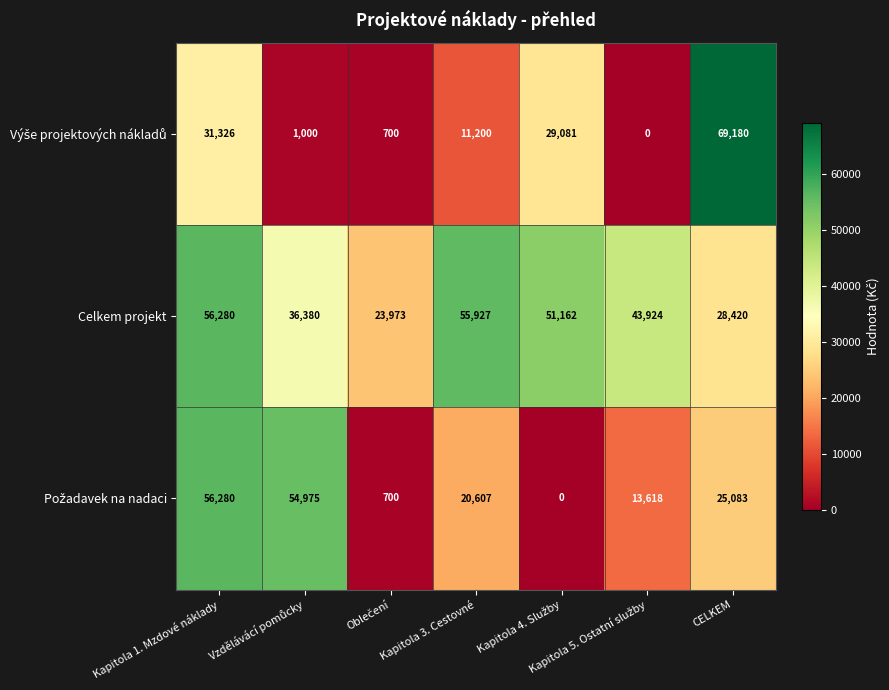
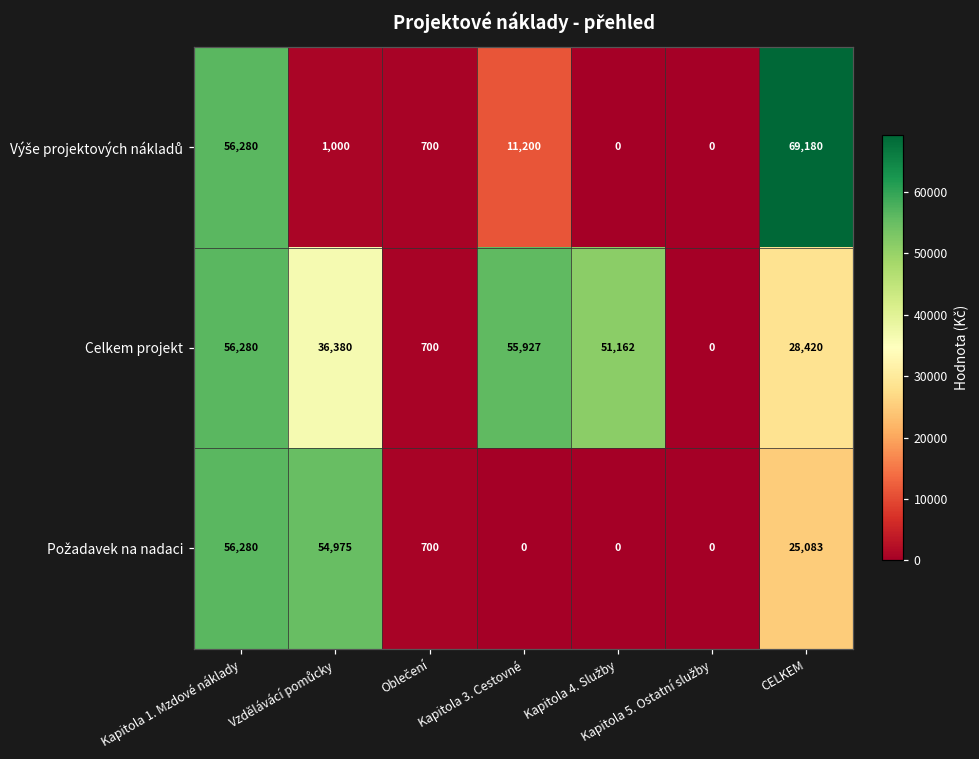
Výše projektových nákladů, Kapitola 1. Mzdové náklady: 31,326 -> 56,280
Výše projektových nákladů, Kapitola 4. Služby: 29,081 -> 0
Celkem projekt, Oblečení: 23,973 -> 700
Celkem projekt, Kapitola 5. Ostatní služby: 43,924 -> 0
Požadavek na nadaci, Kapitola 3. Cestovné: 20,607 -> 0
Požadavek na nadaci, Kapitola 5. Ostatní služby: 13,618 -> 0
